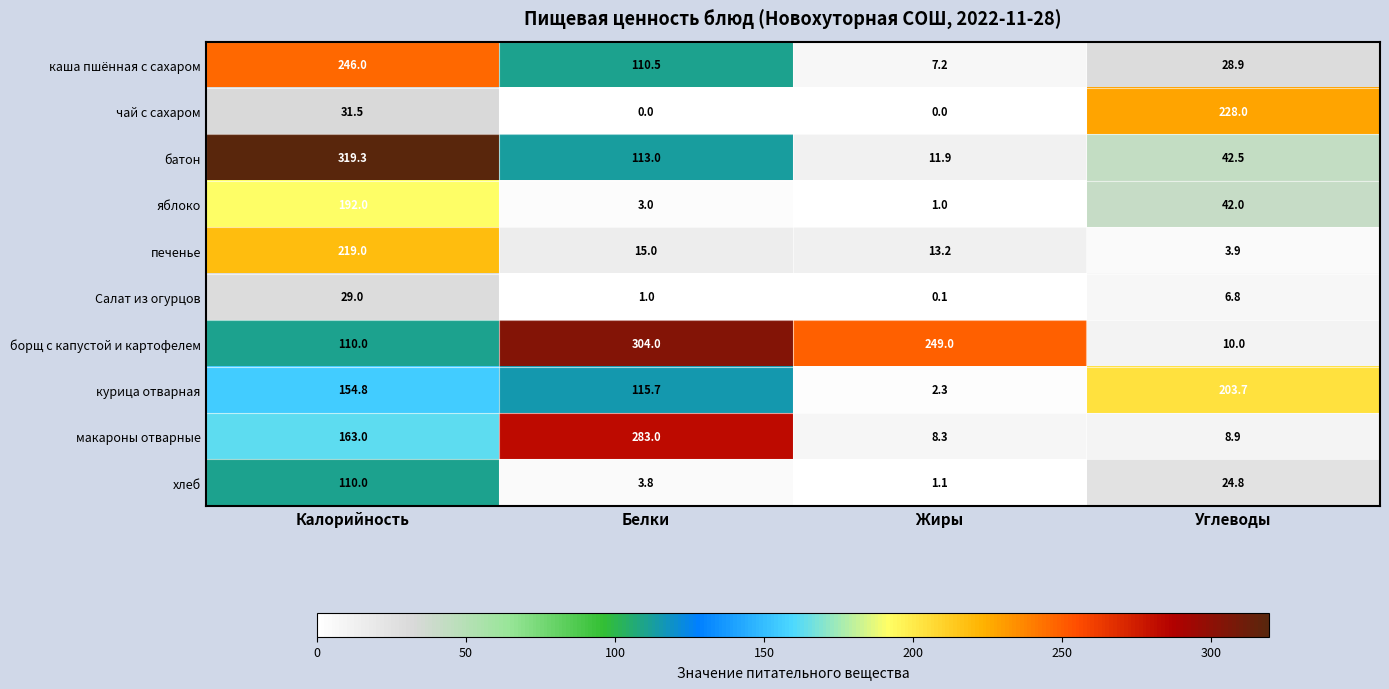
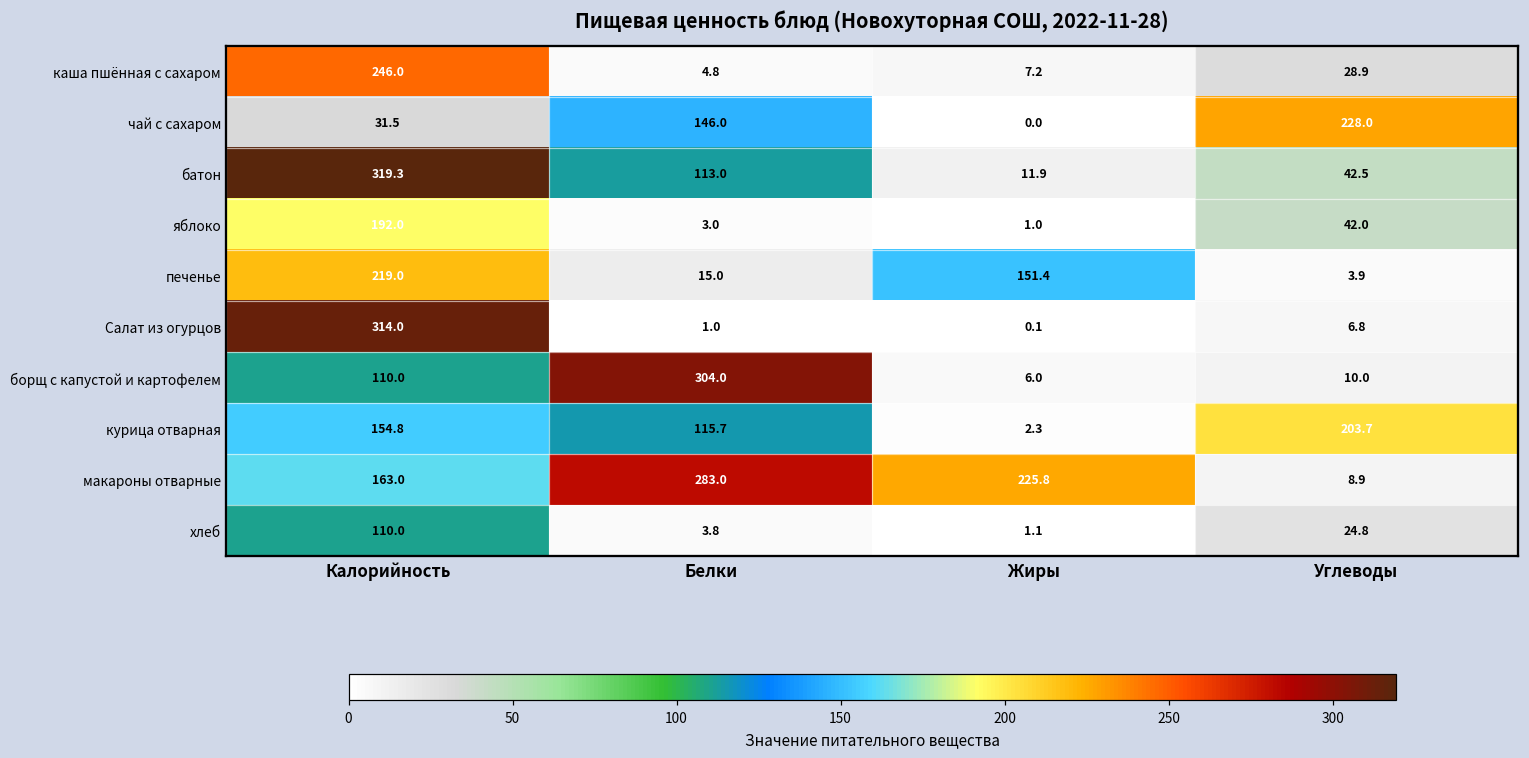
каша пшённая с сахаром, Белки: 110.5 -> 4.8
чай с сахаром, Белки: 0.0 -> 146.0
печенье, Жиры: 13.2 -> 151.4
Салат из огурцов, Калорийность: 29.0 -> 314.0
борщ с капустой и картофелем, Жиры: 249.0 -> 6.0
макароны отварные, Жиры: 8.3 -> 225.8
